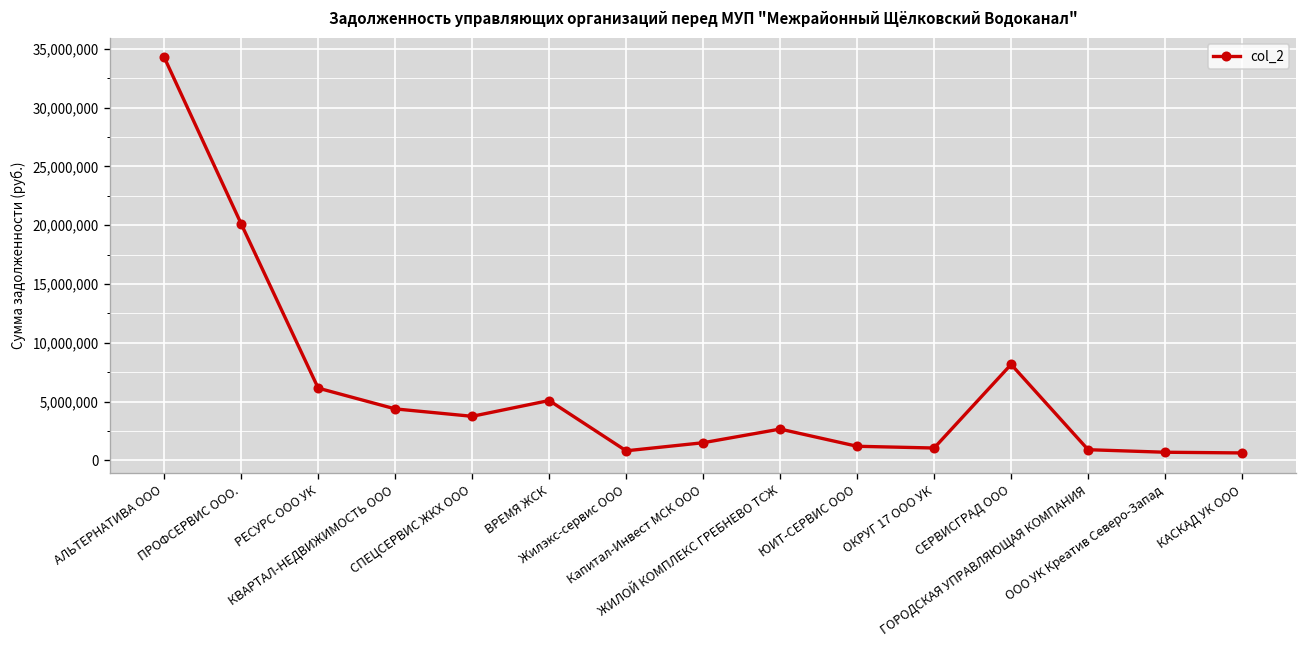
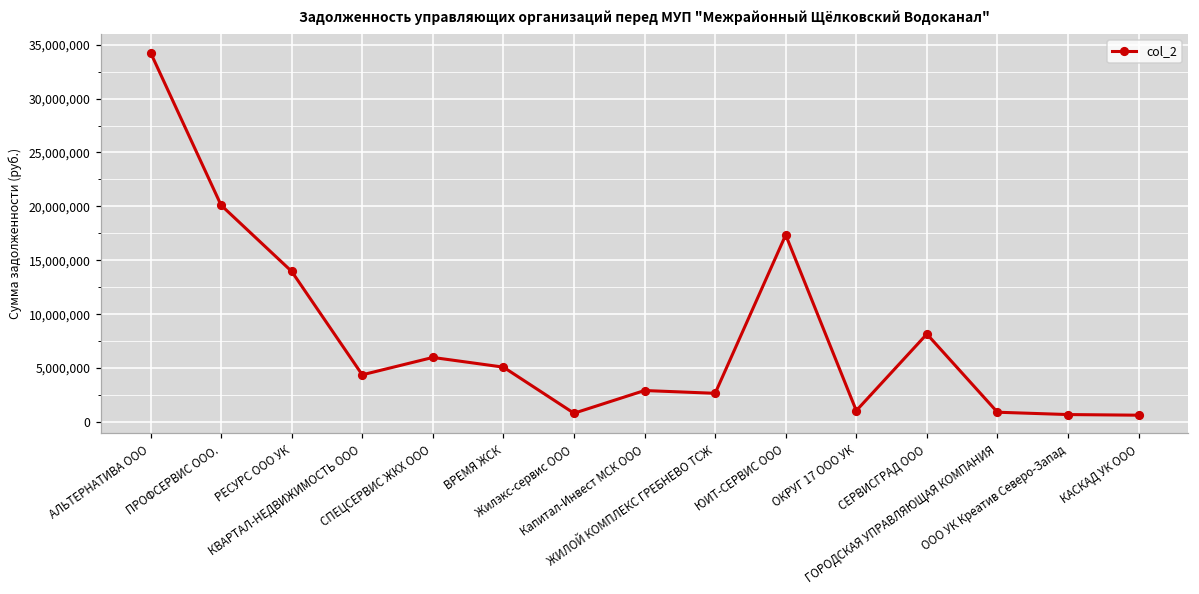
РЕСУРС ООО УК: 6,000,000 -> 14,000,000
СПЕЦСЕРВИС ЖКХ ООО: 4,000,000 -> 6,000,000
Капитал-Инвест МСК ООО: 1,000,000 -> 3,000,000
ЮИТ-СЕРВИС ООО: 1,000,000 -> 17,000,000
